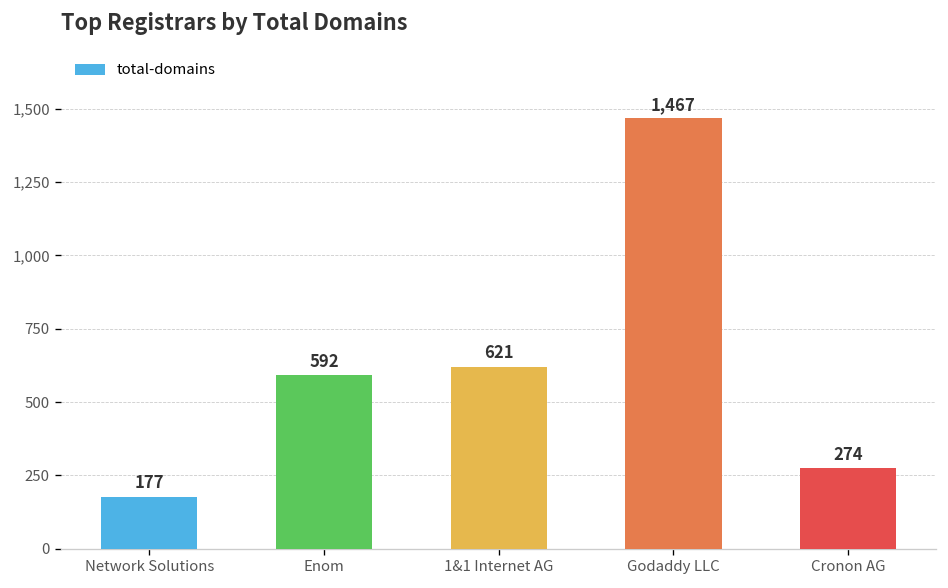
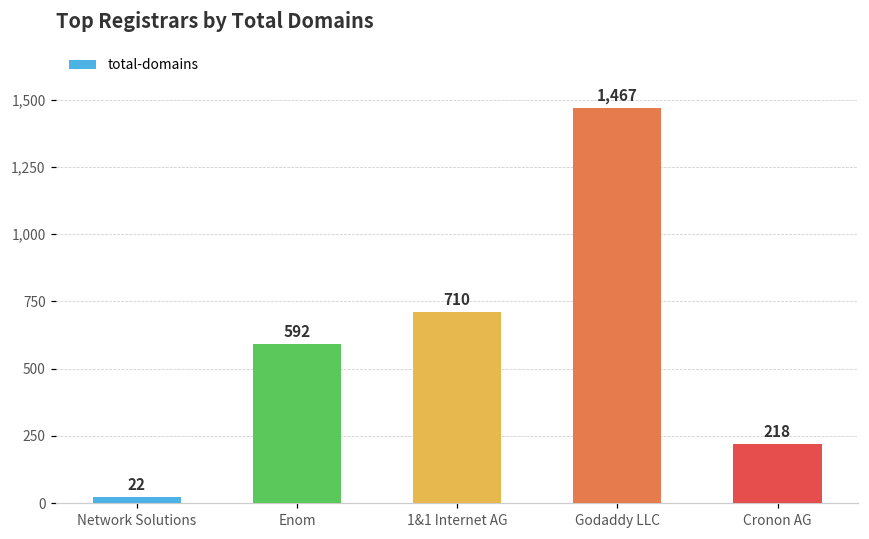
Network Solutions: 177 -> 22
1&1 Internet AG: 621 -> 710
Cronon AG: 274 -> 218
